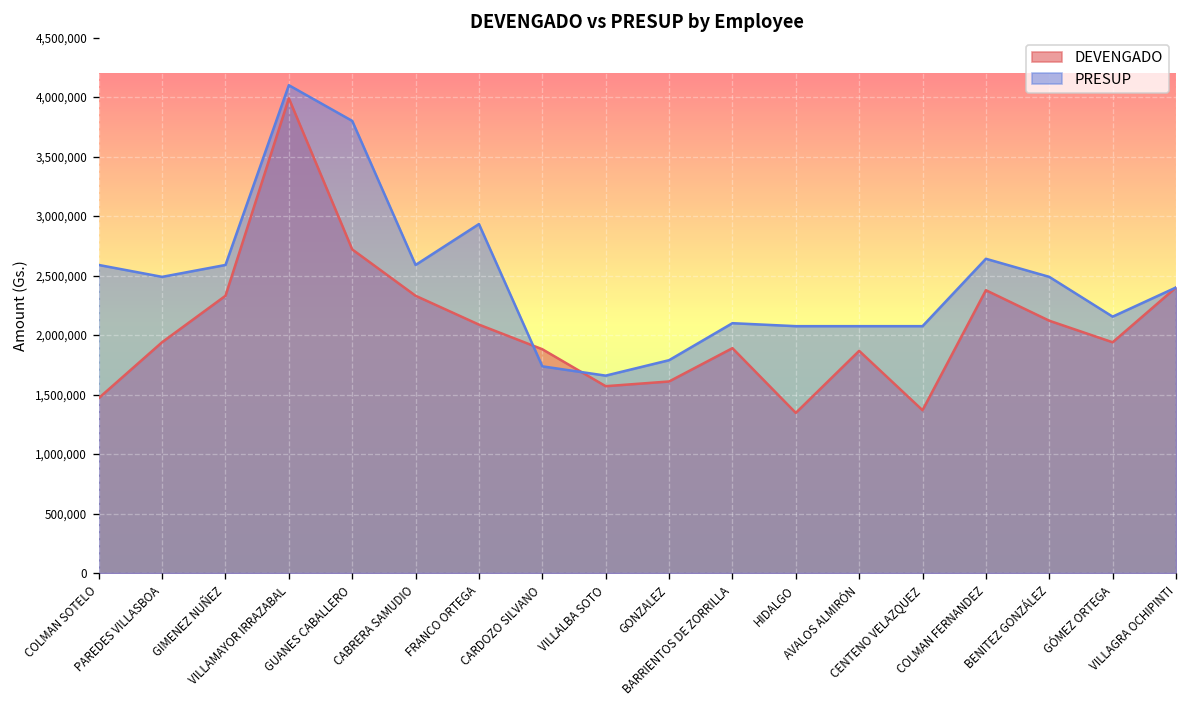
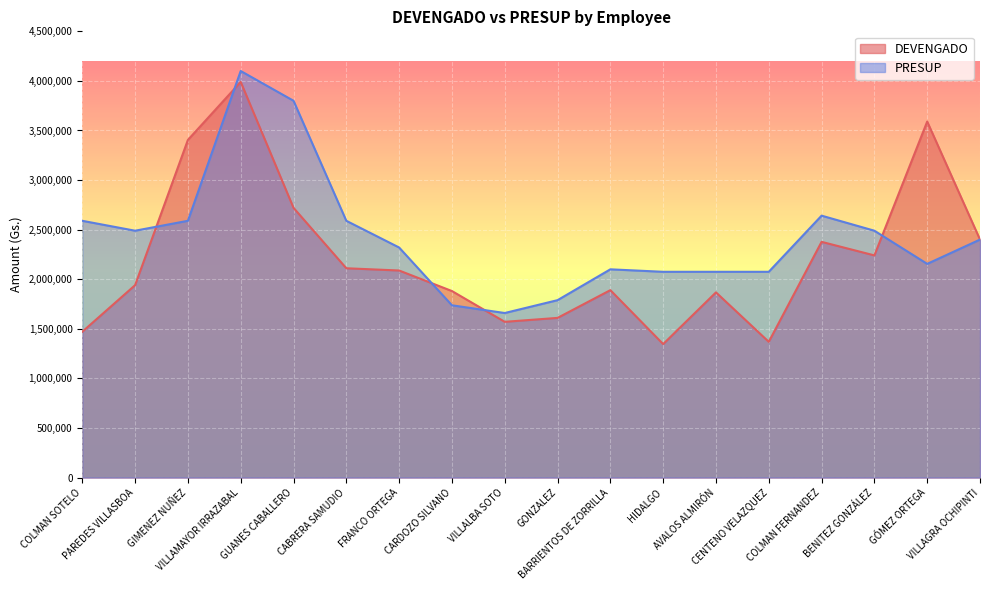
DEVENGADO, GIMENEZ NUÑEZ: 2,300,000 -> 3,400,000
DEVENGADO, CABRERA SAMUDIO: 2,300,000 -> 2,100,000
PRESUP, FRANCO ORTEGA: 2,900,000 -> 2,300,000
DEVENGADO, BENITEZ GONZÁLEZ: 2,100,000 -> 2,200,000
DEVENGADO, GÓMEZ ORTEGA: 1,900,000 -> 3,600,000
